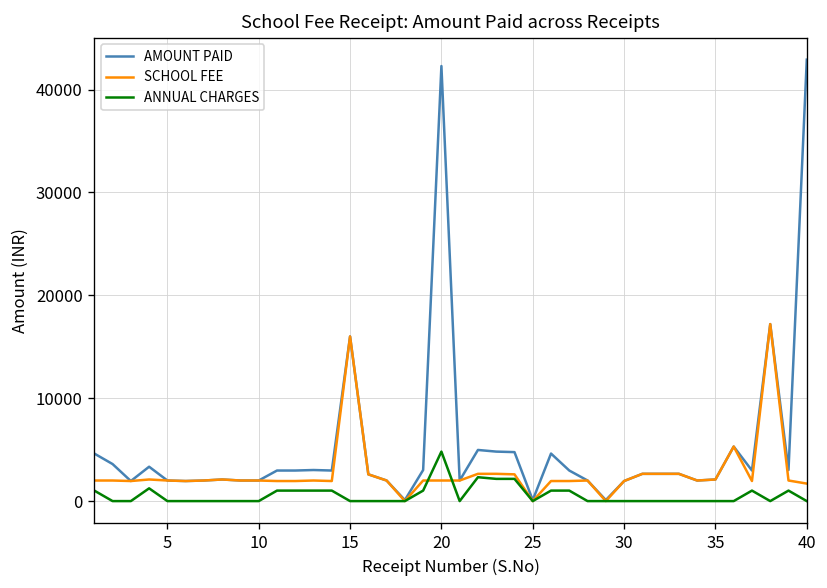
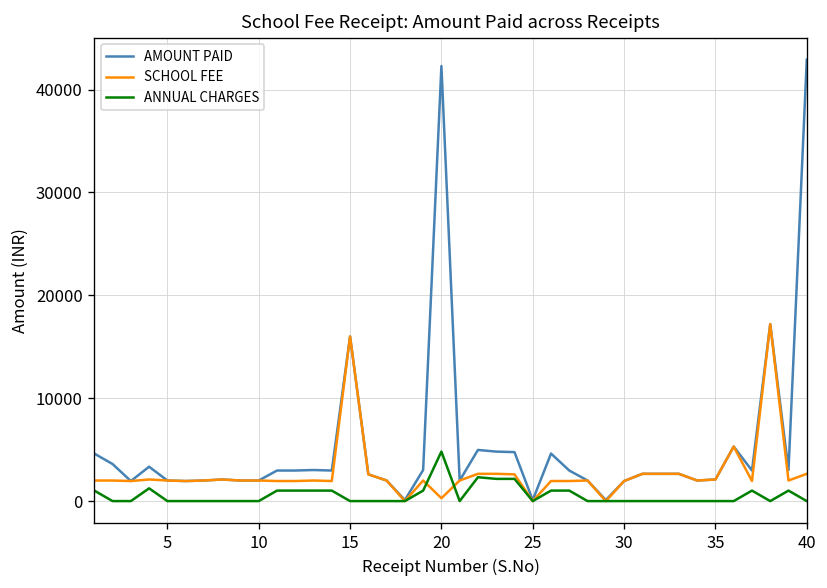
SCHOOL FEE, 20: 2000 -> 0
SCHOOL FEE, 40: 2000 -> 3000
